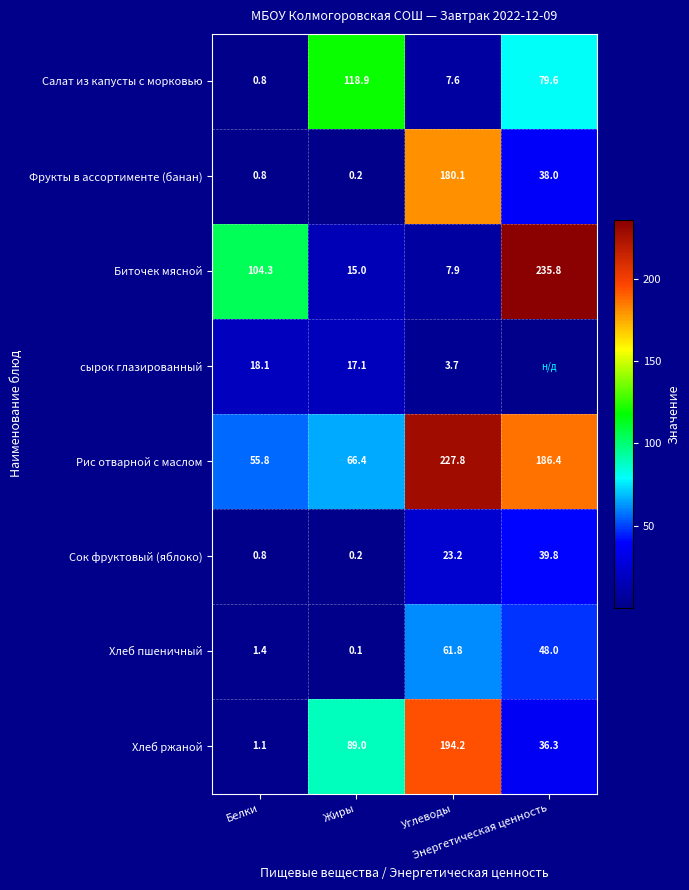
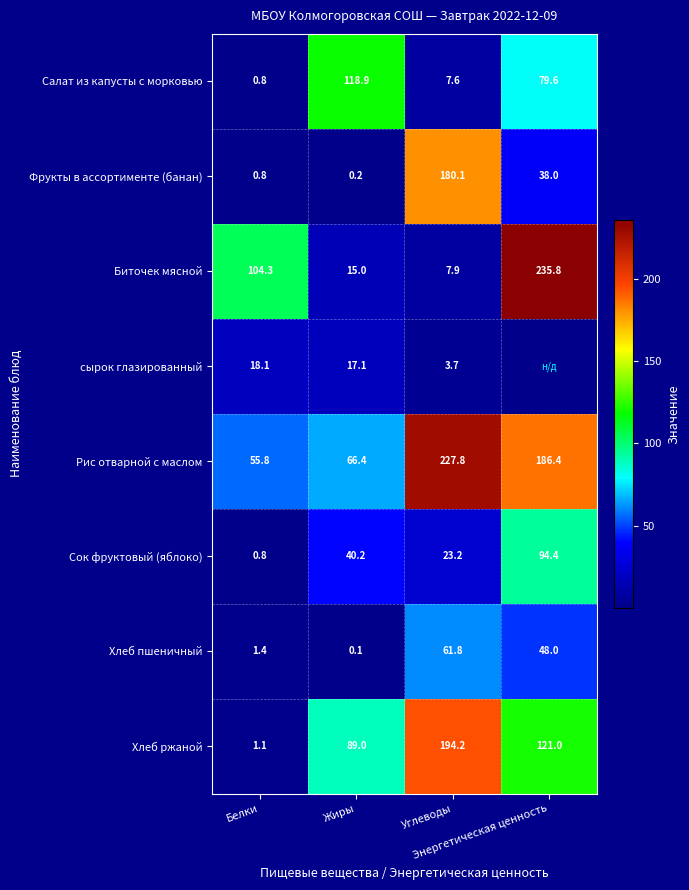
Сок фруктовый (яблоко), Жиры: 0.2 -> 40.2
Сок фруктовый (яблоко), Энергетическая ценность: 39.8 -> 94.4
Хлеб ржаной, Энергетическая ценность: 36.3 -> 121.0
